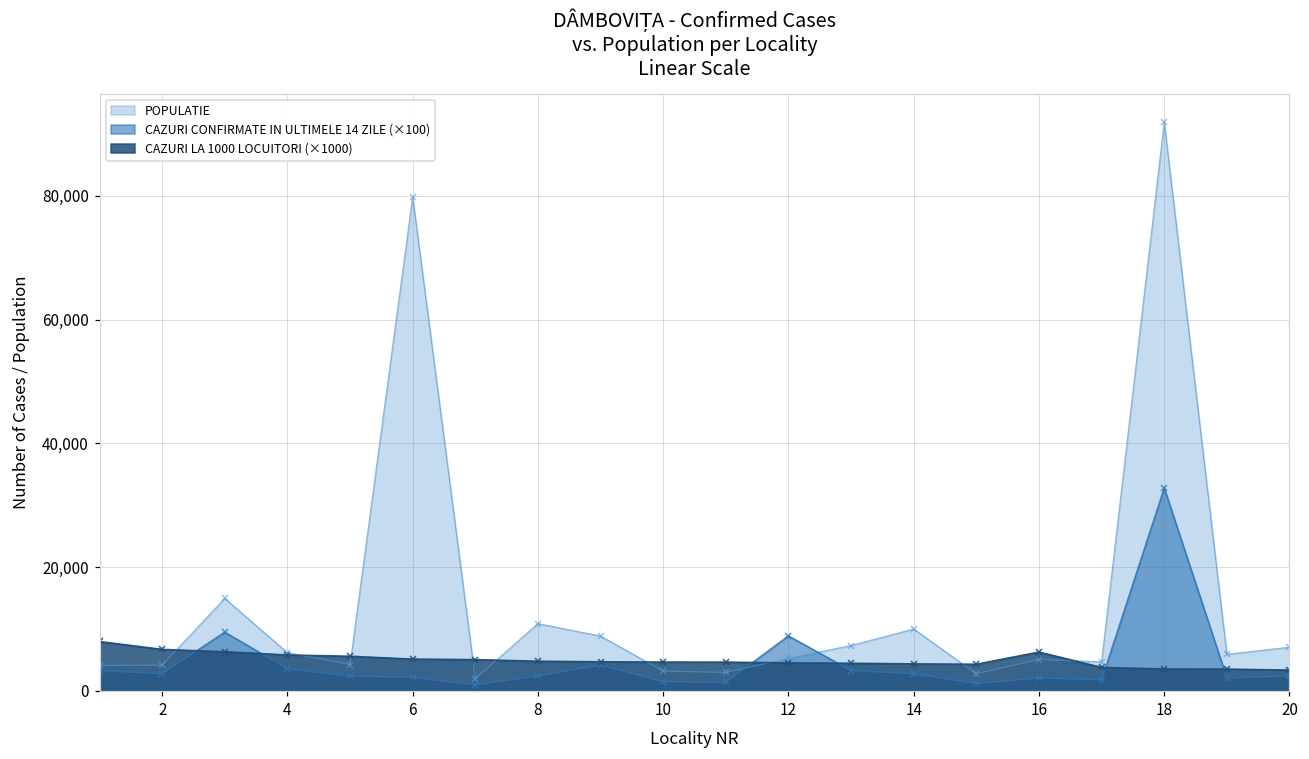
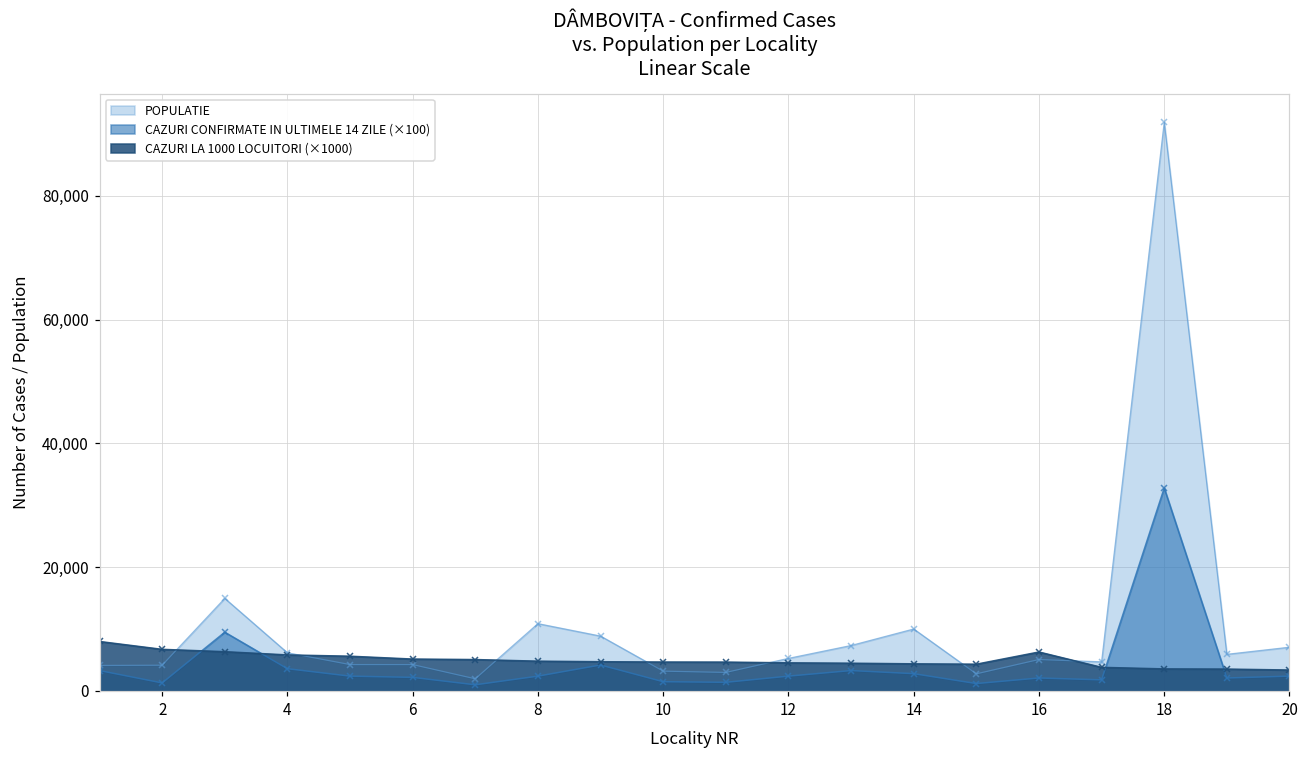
CAZURI CONFIRMATE IN ULTIMELE 14 ZILE (×100), 2: 3,000 -> 1,000
POPULATIE, 6: 80,000 -> 4,000
CAZURI CONFIRMATE IN ULTIMELE 14 ZILE (×100), 12: 9,000 -> 2,000
